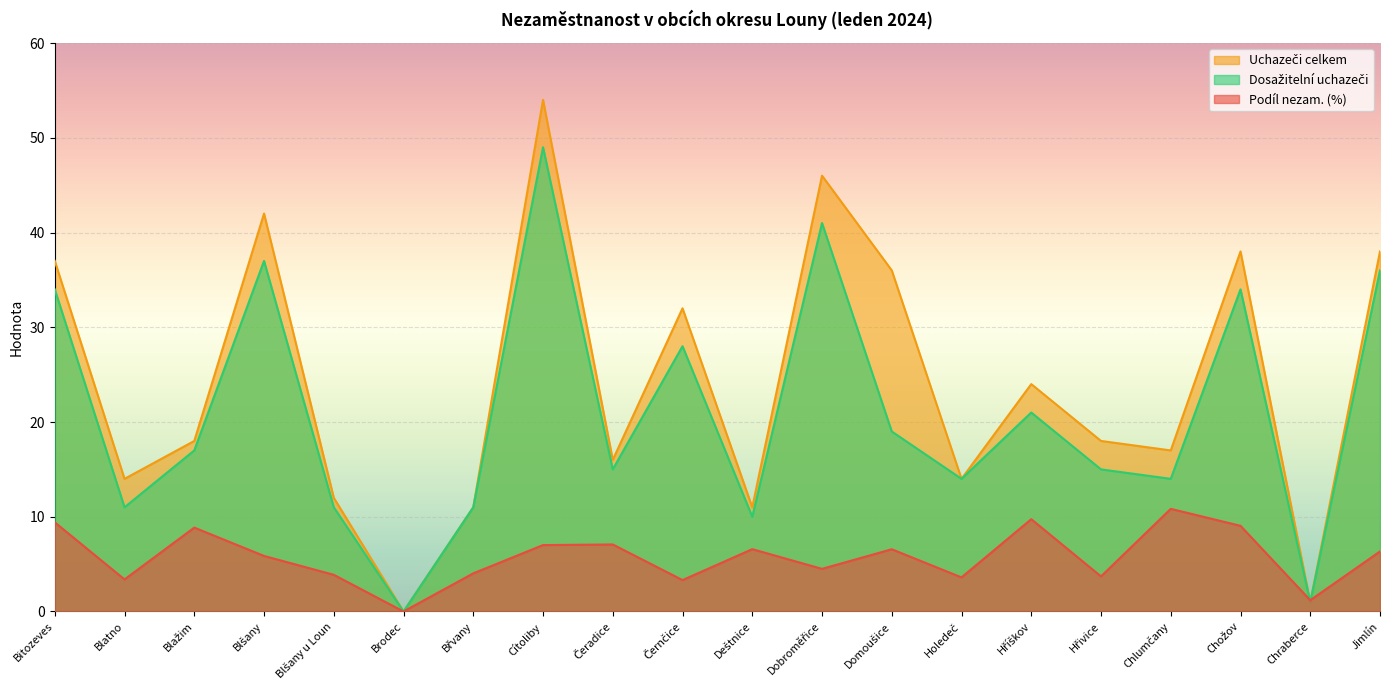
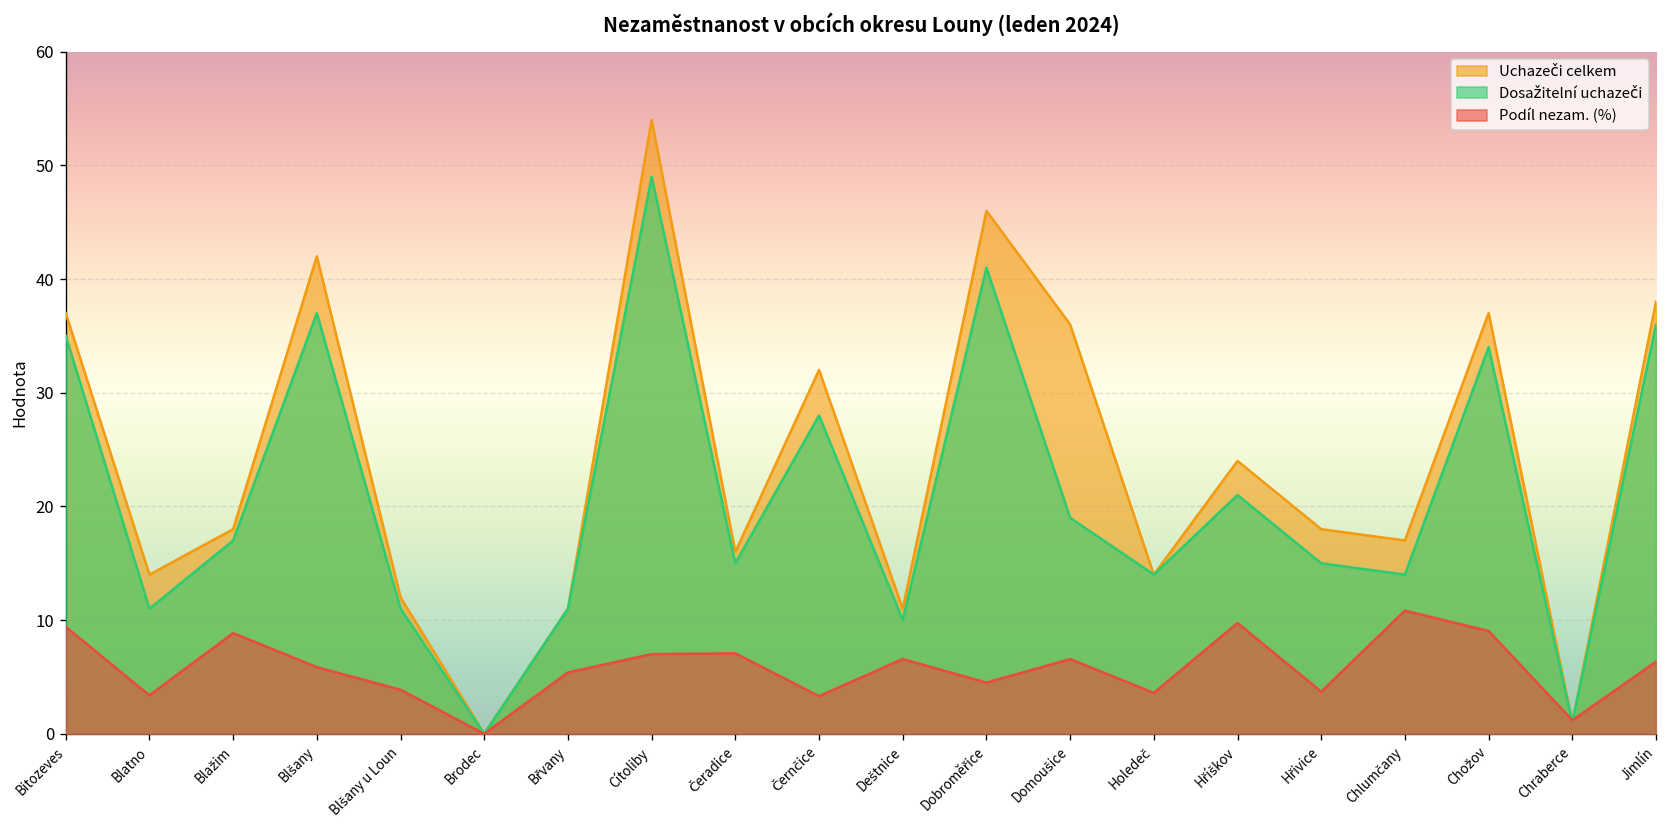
Dosažitelní uchazeči, Bitozeves: 34 -> 35
Podíl nezam. (%), Břvany: 4 -> 5
Uchazeči celkem, Chožov: 38 -> 37
